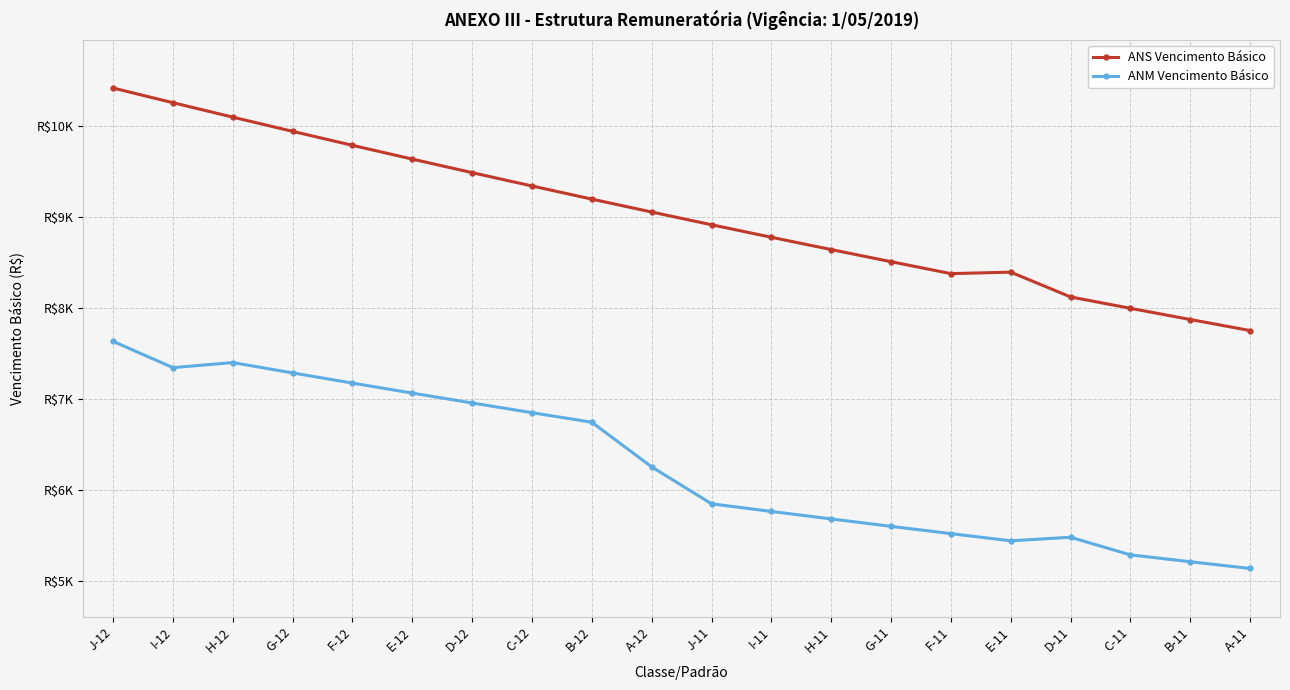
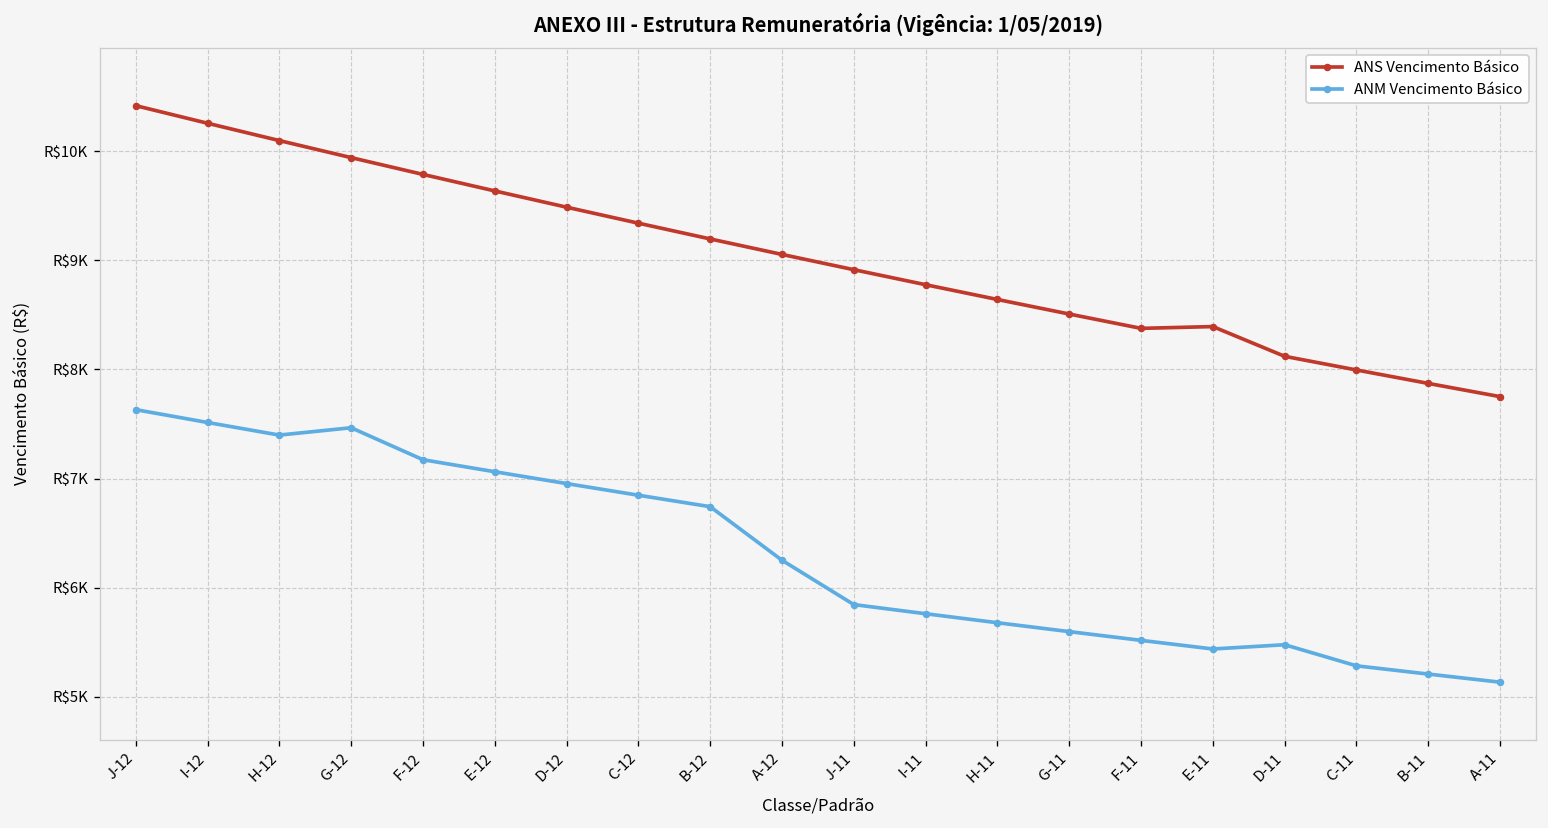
ANM Vencimento Básico, I-12: R$7300 -> R$7500
ANM Vencimento Básico, G-12: R$7300 -> R$7500
